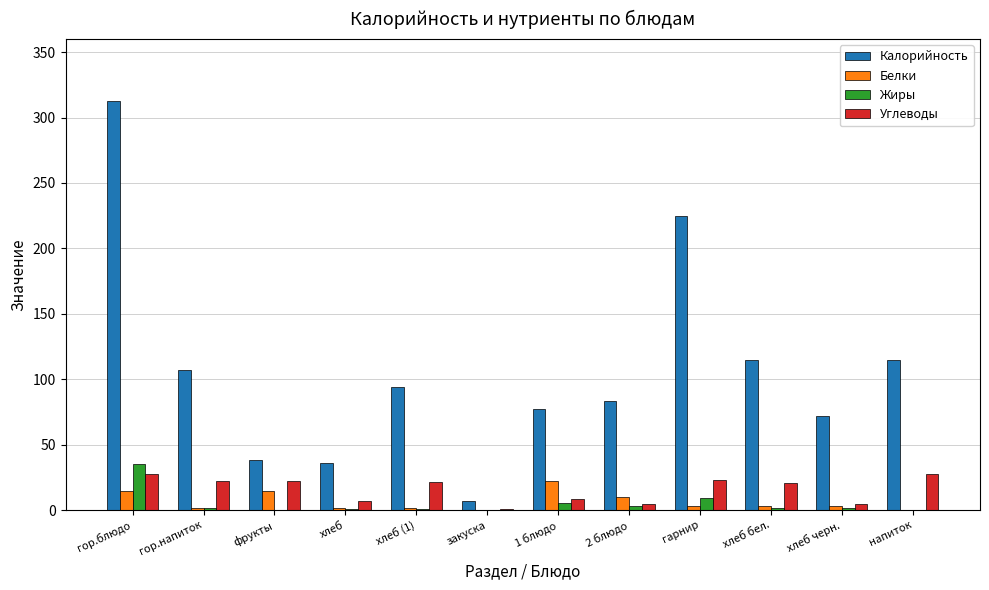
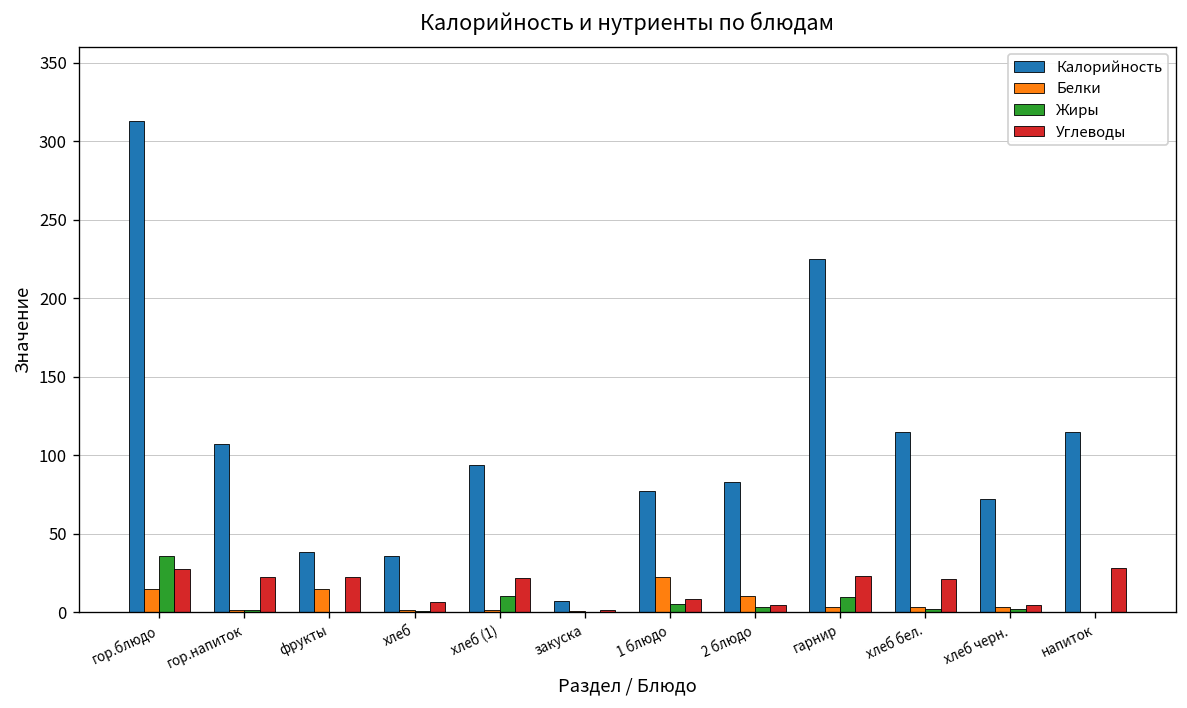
Жиры, хлеб (1): 0 -> 10
